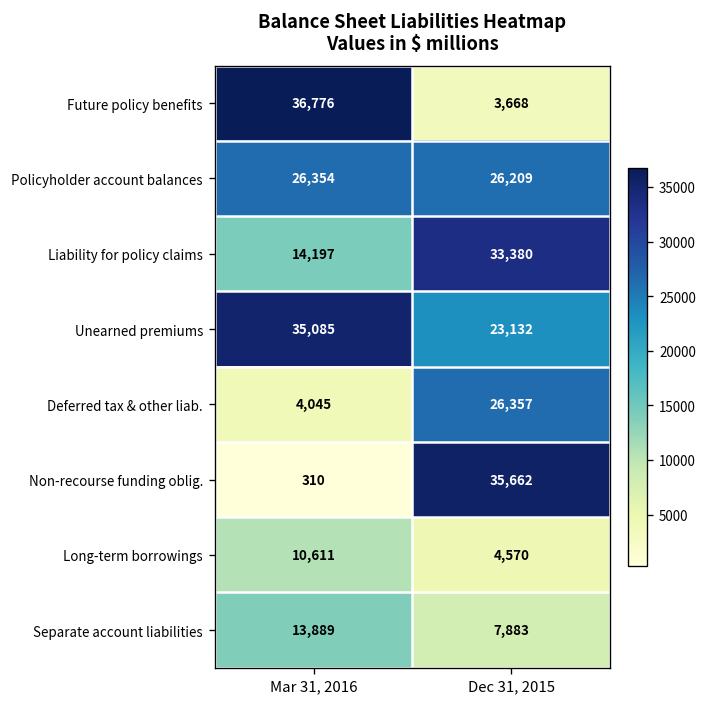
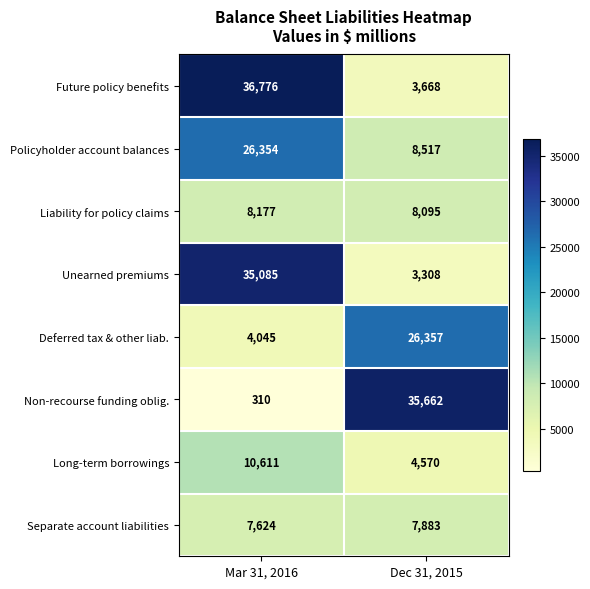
Policyholder account balances, Dec 31, 2015: 26,209 -> 8,517
Liability for policy claims, Mar 31, 2016: 14,197 -> 8,177
Liability for policy claims, Dec 31, 2015: 33,380 -> 8,095
Unearned premiums, Dec 31, 2015: 23,132 -> 3,308
Separate account liabilities, Mar 31, 2016: 13,889 -> 7,624
